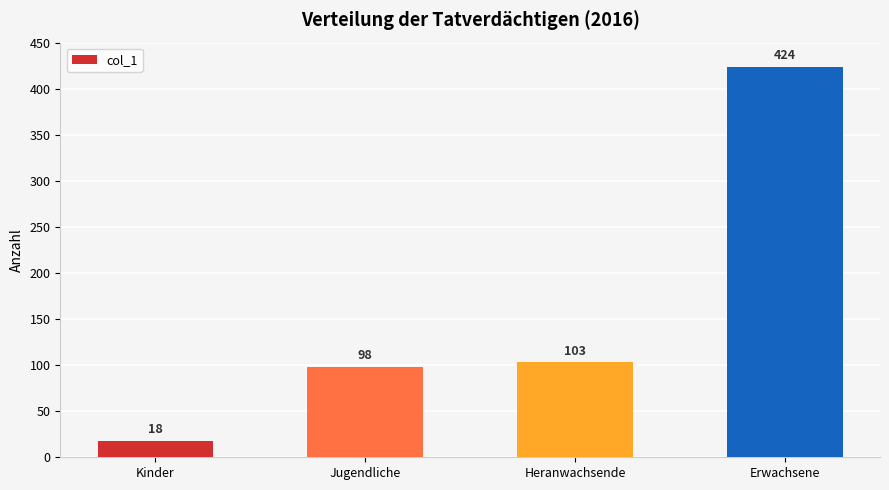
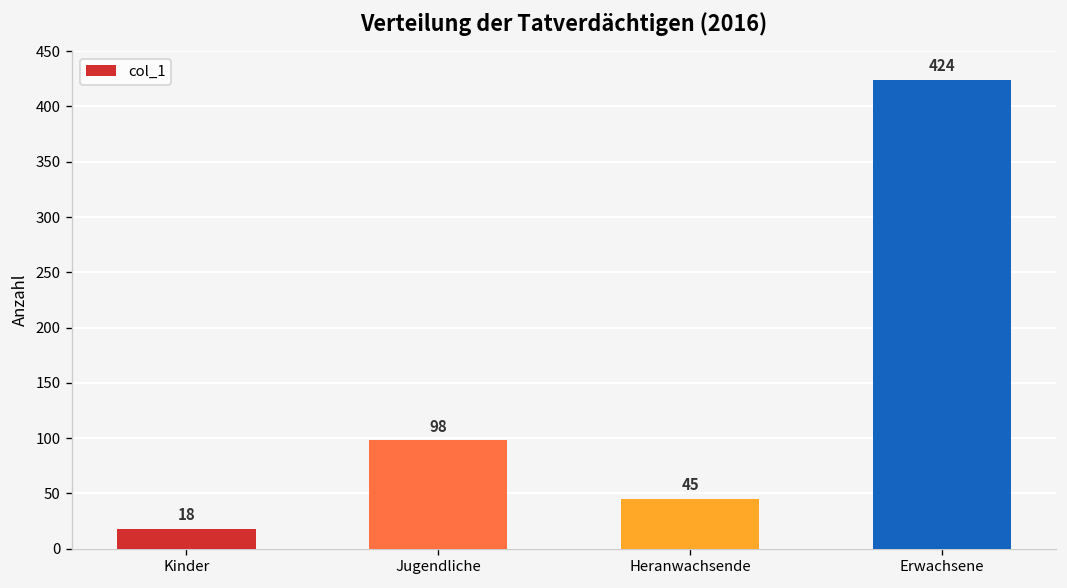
Heranwachsende: 103 -> 45
